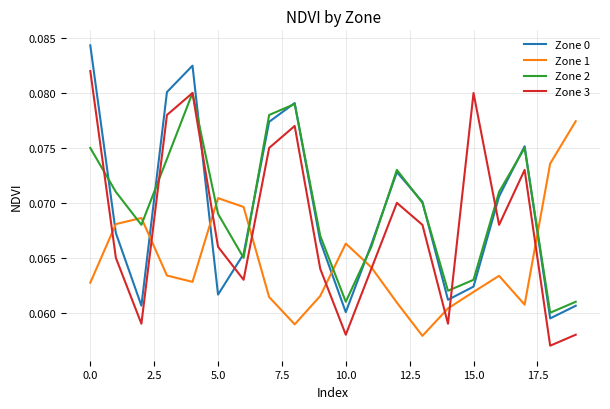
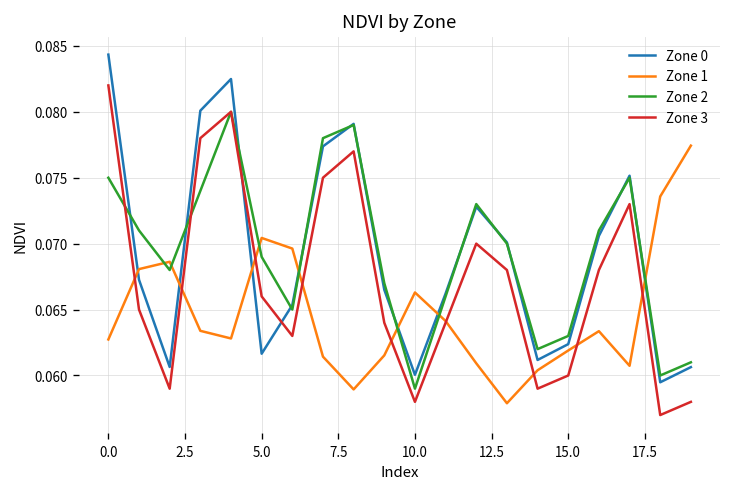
Zone 2, 10.0: 0.061 -> 0.059
Zone 3, 15.0: 0.08 -> 0.06
